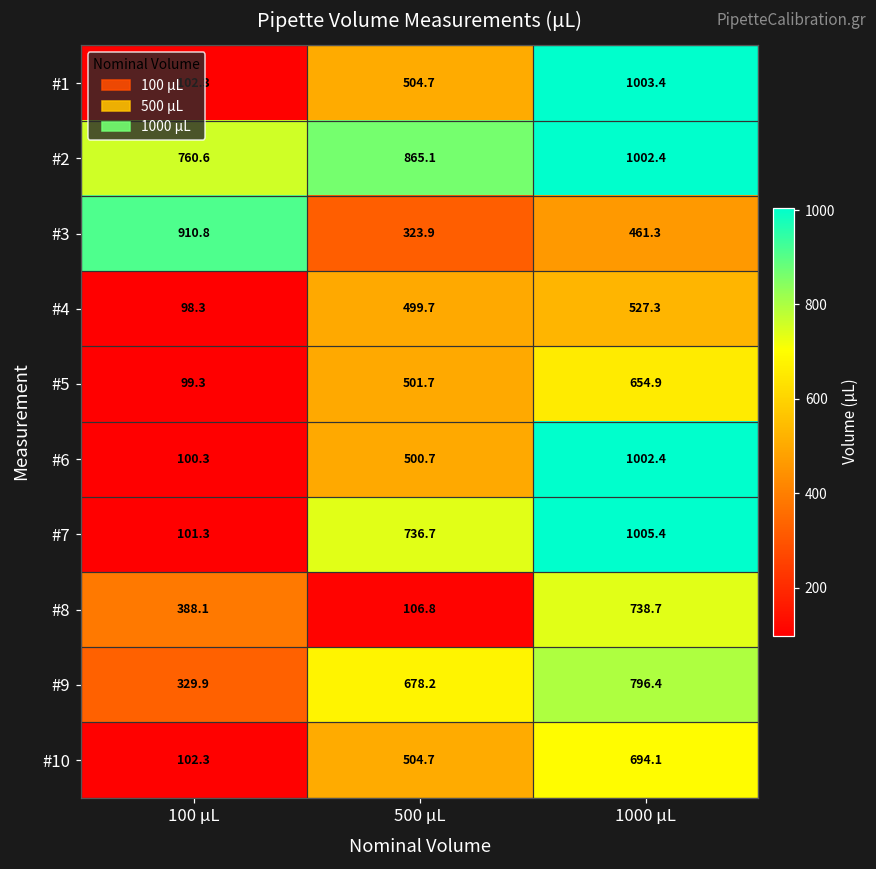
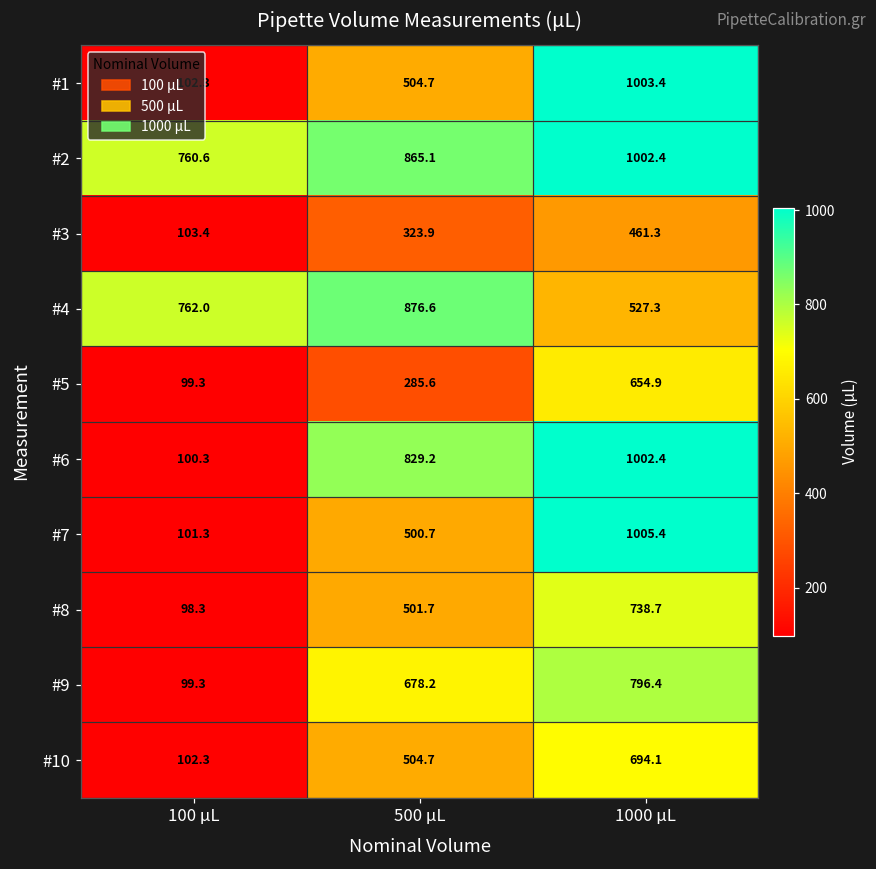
#3, 100 μL: 910.8 -> 103.4
#4, 100 μL: 98.3 -> 762.0
#4, 500 μL: 499.7 -> 876.6
#5, 500 μL: 501.7 -> 285.6
#6, 500 μL: 500.7 -> 829.2
#7, 500 μL: 736.7 -> 500.7
#8, 100 μL: 388.1 -> 98.3
#8, 500 μL: 106.8 -> 501.7
#9, 100 μL: 329.9 -> 99.3
